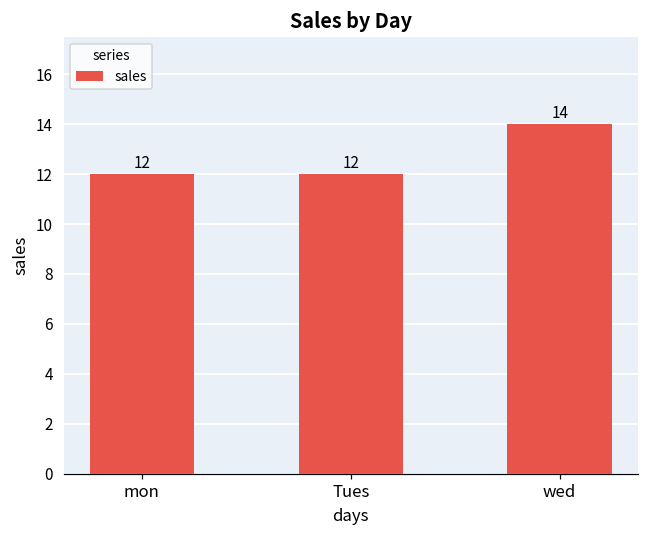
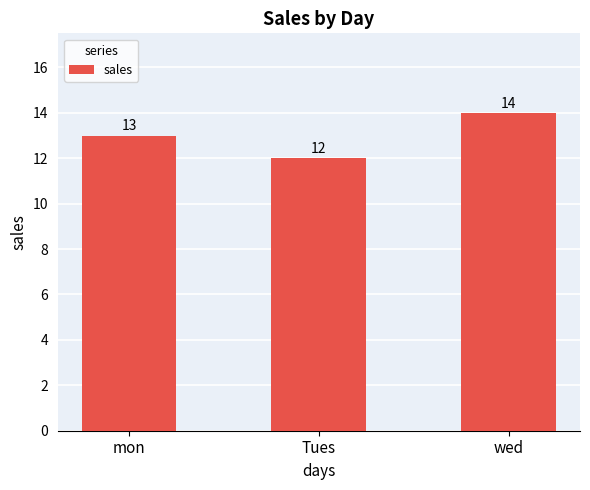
mon: 12 -> 13
